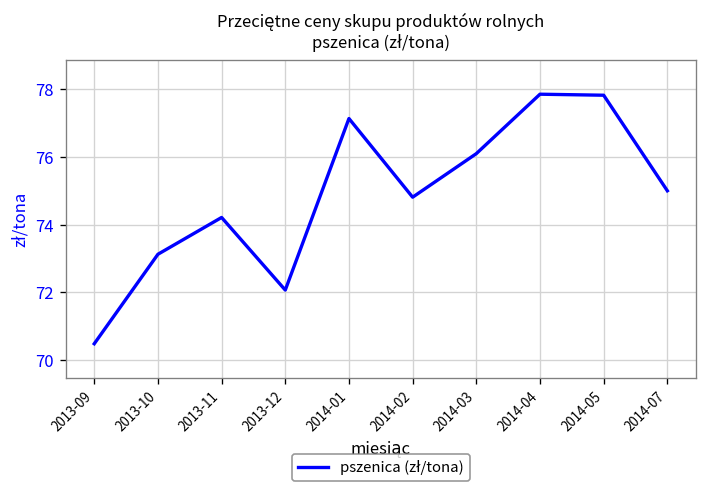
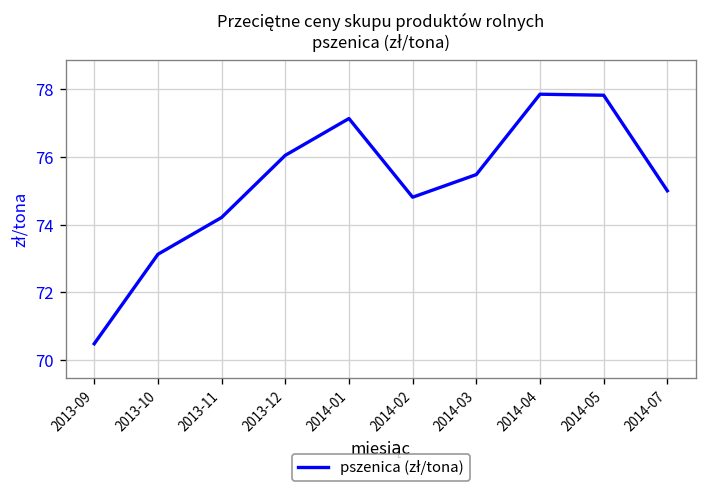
2013-12: 72.1 -> 76.1
2014-03: 76.1 -> 75.5
